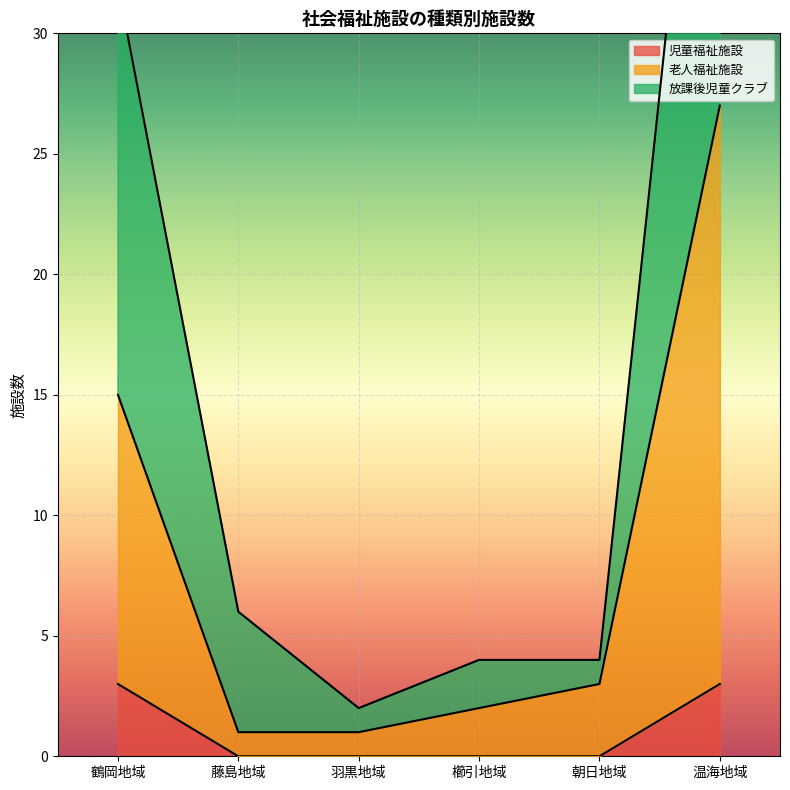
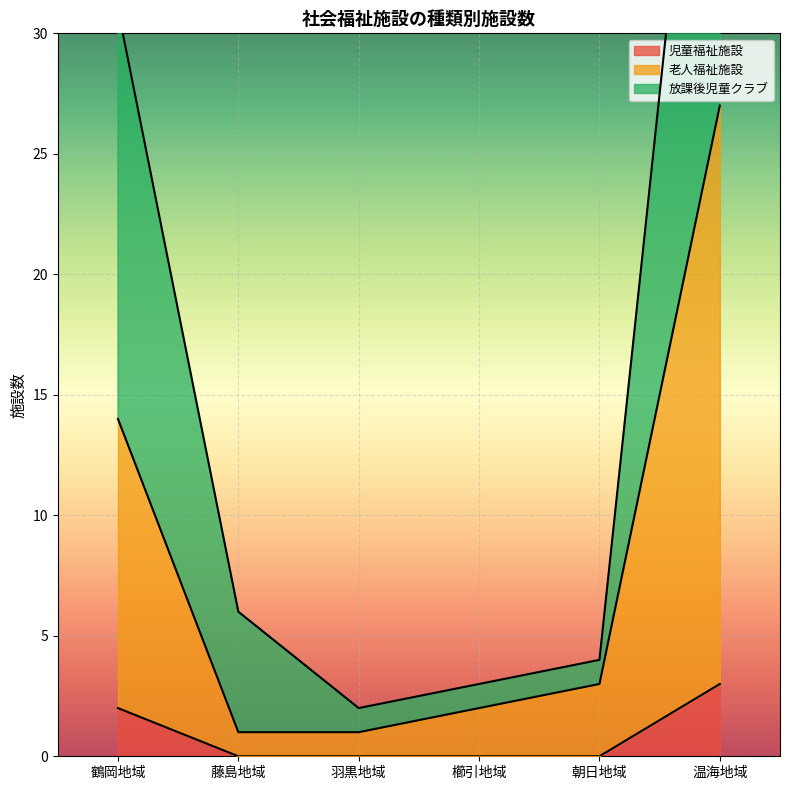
児童福祉施設, 鶴岡地域: 3 -> 2
放課後児童クラブ, 櫛引地域: 2 -> 1
